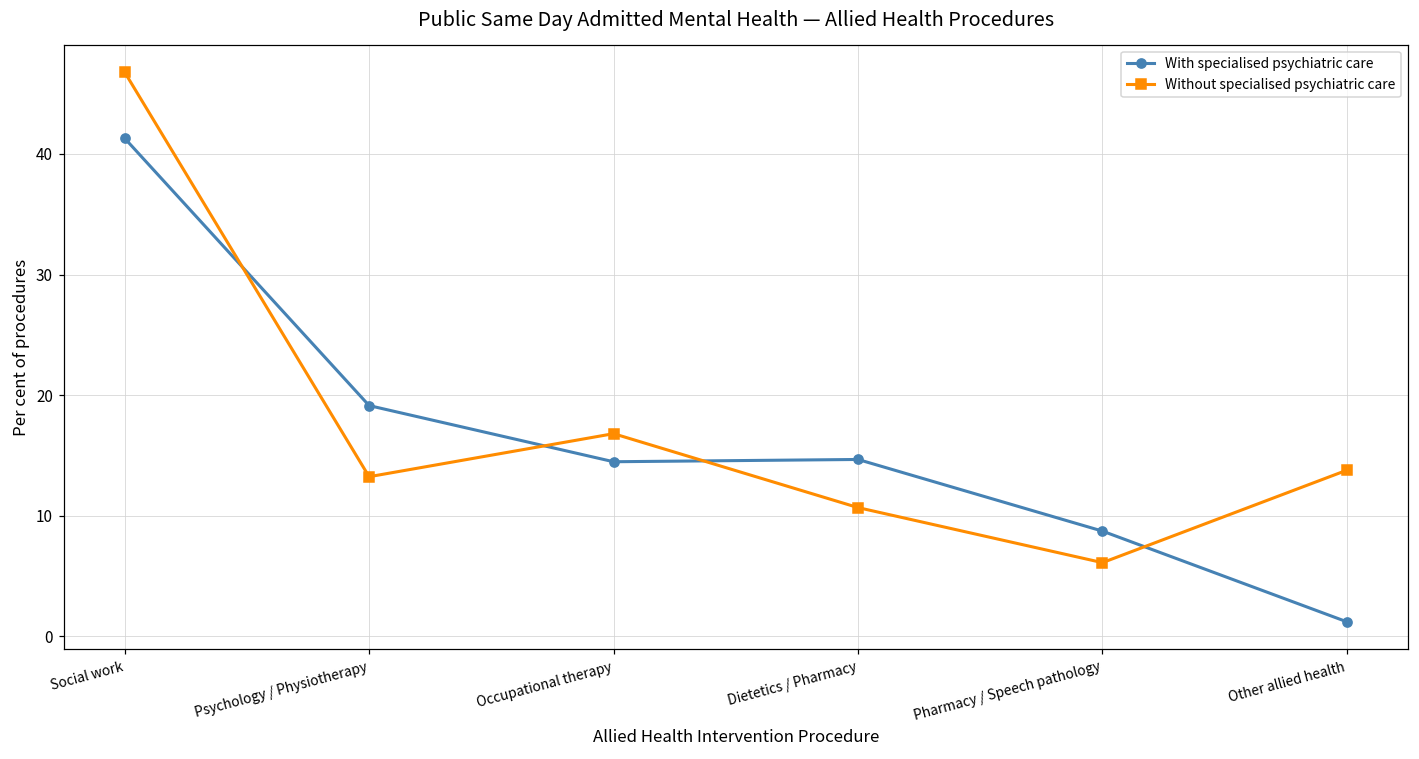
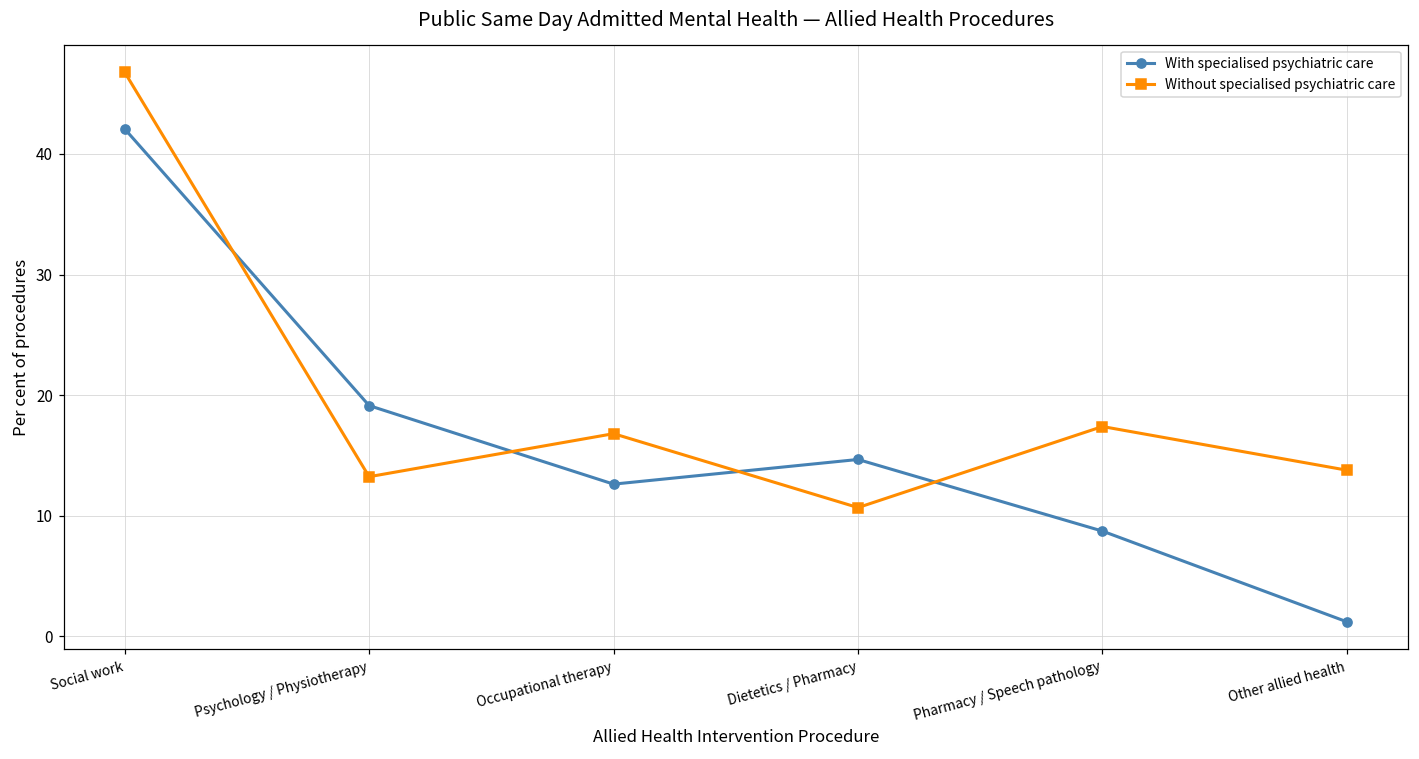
With specialised psychiatric care, Social work: 41.3 -> 42.1
With specialised psychiatric care, Occupational therapy: 14.5 -> 12.6
Without specialised psychiatric care, Pharmacy / Speech pathology: 6.1 -> 17.4
